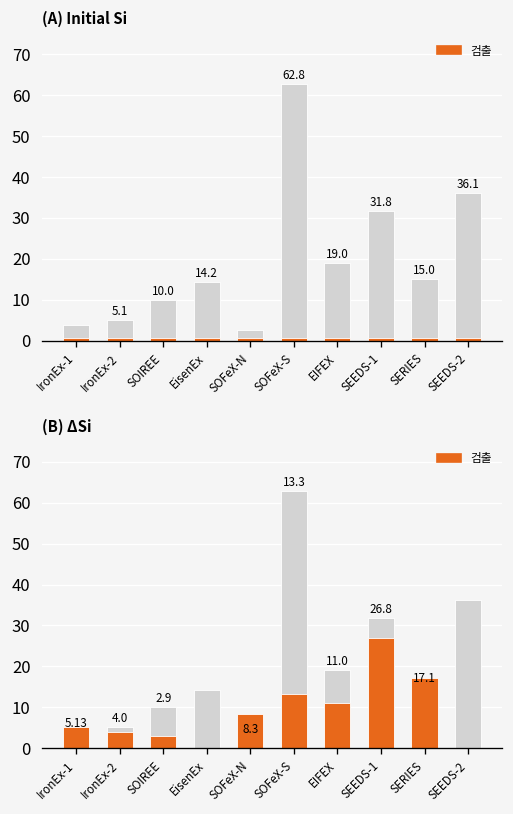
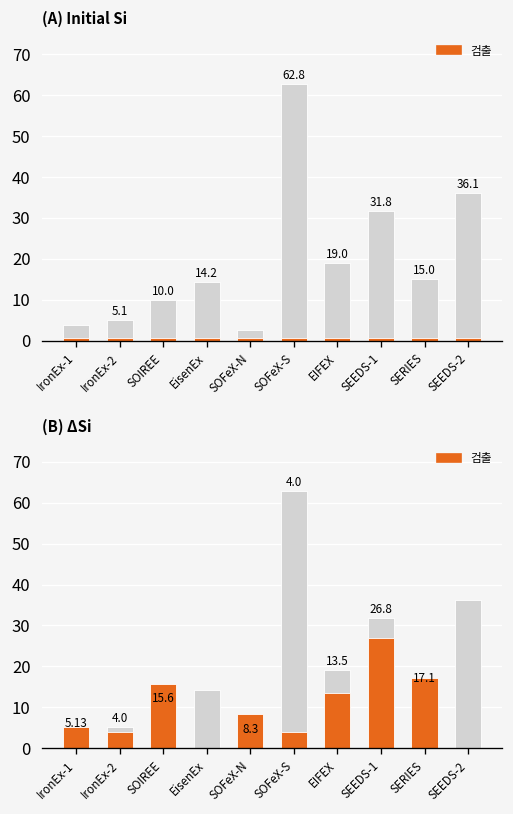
(B) ΔSi, 검출, SOIREE: 2.9 -> 15.6
(B) ΔSi, 검출, SOFeX-S: 13.3 -> 4.0
(B) ΔSi, 검출, EIFEX: 11.0 -> 13.5
